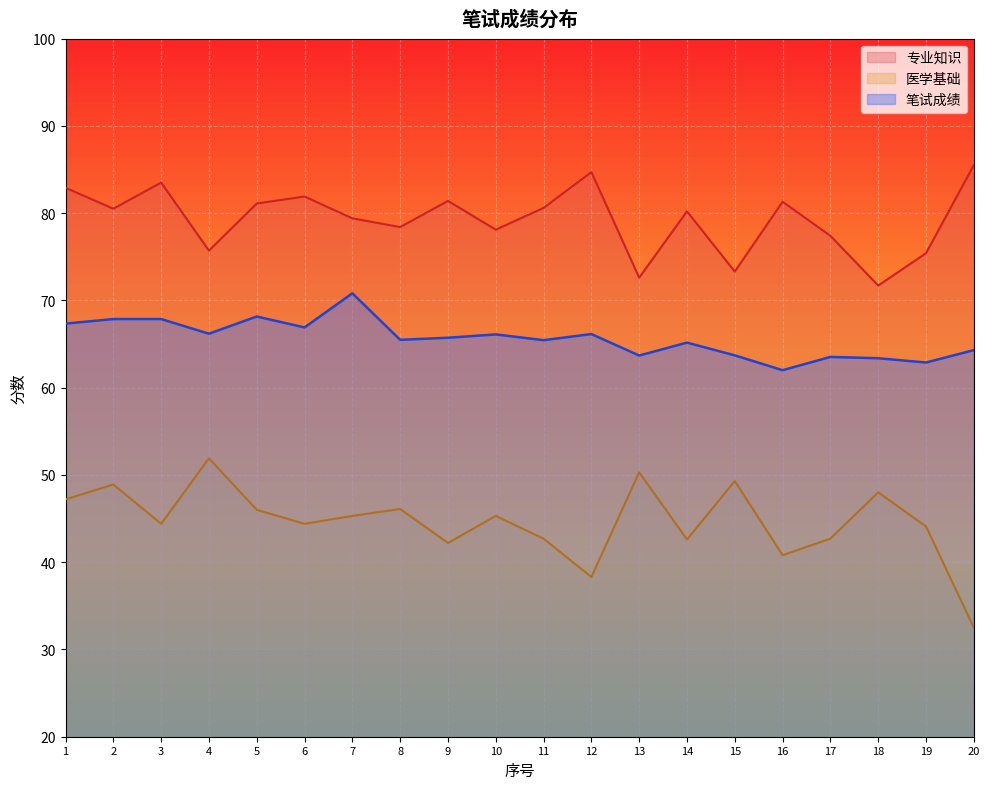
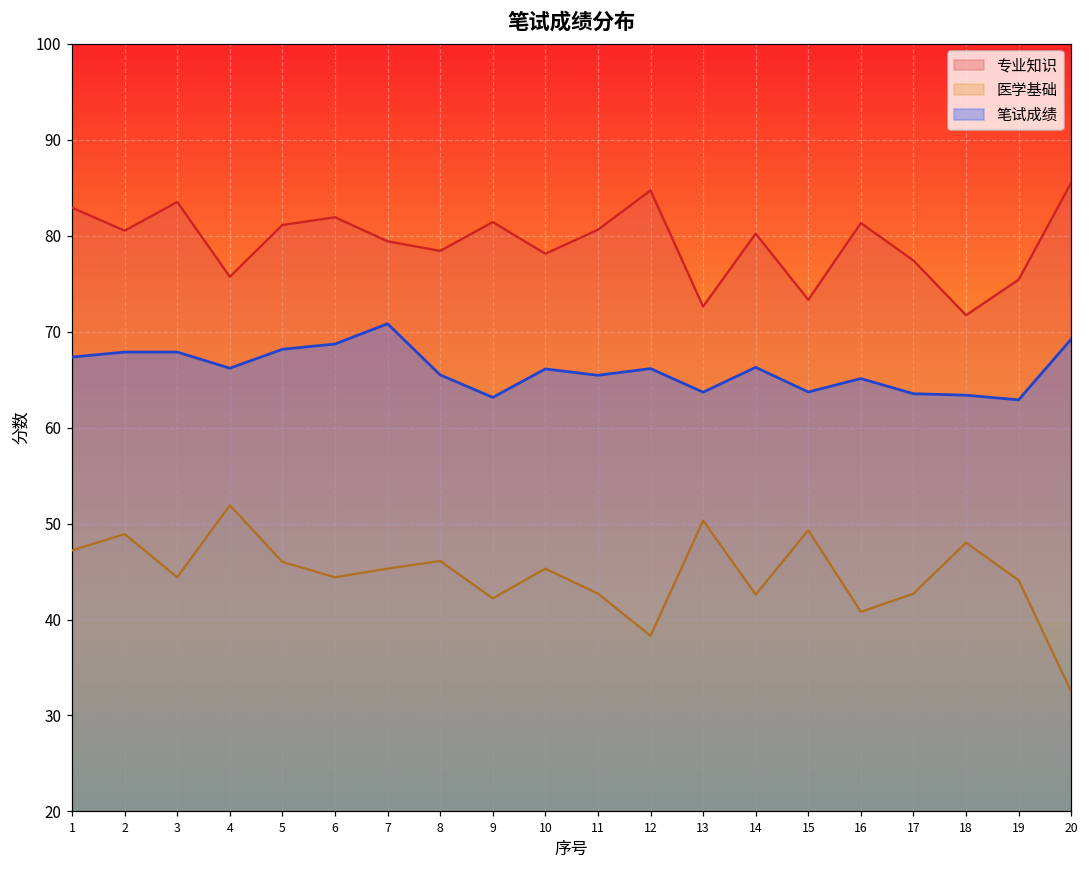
笔试成绩, 6: 67 -> 69
笔试成绩, 9: 66 -> 63
笔试成绩, 14: 65 -> 66
笔试成绩, 16: 62 -> 65
笔试成绩, 20: 64 -> 69
